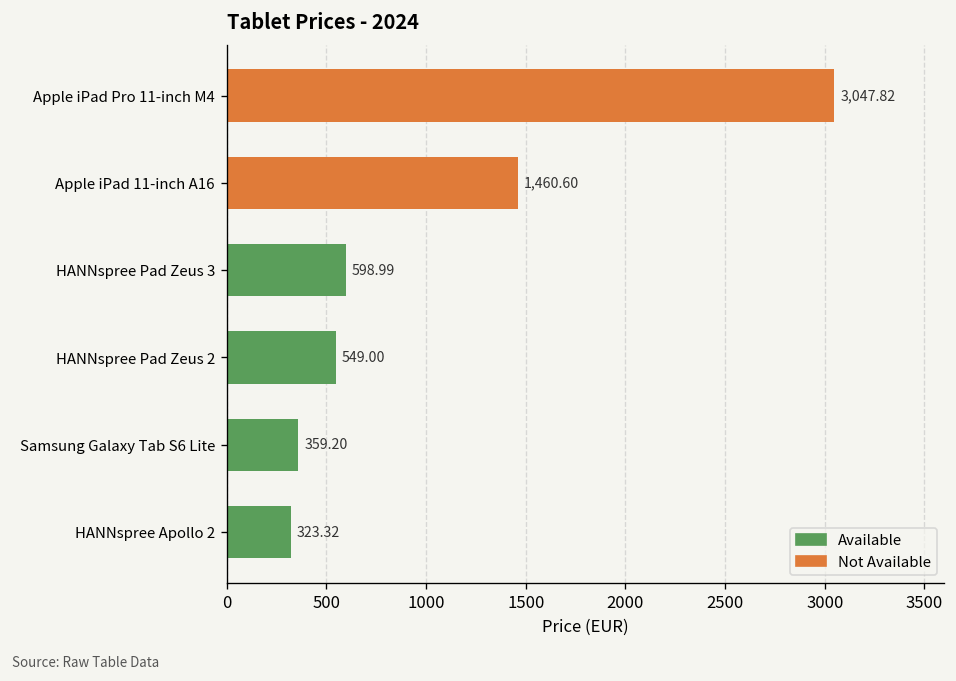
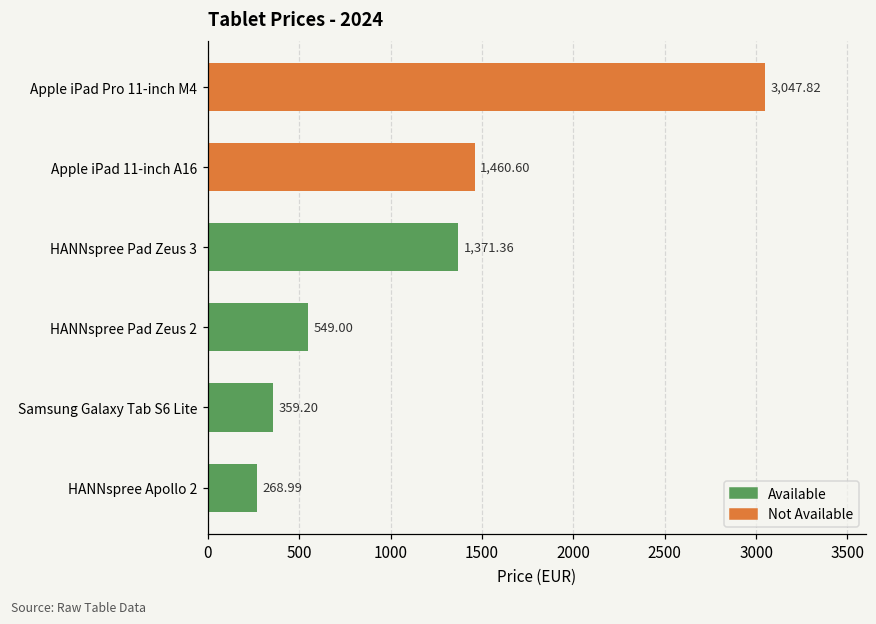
HANNspree Pad Zeus 3: 598.99 -> 1,371.36
HANNspree Apollo 2: 323.32 -> 268.99
